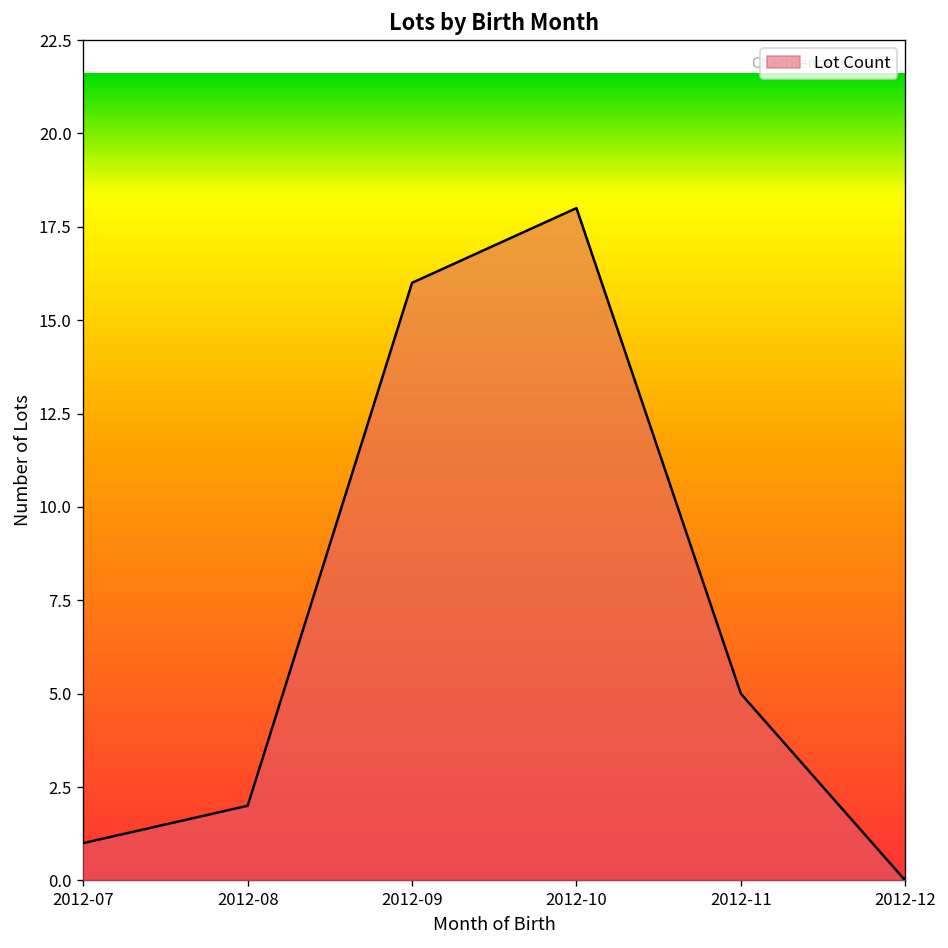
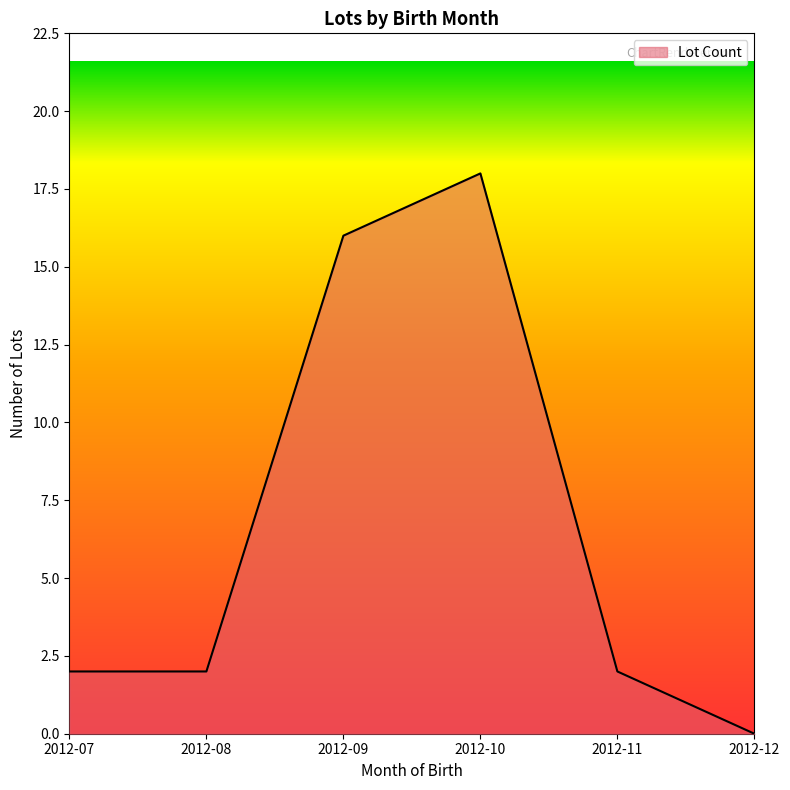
2012-07: 1 -> 2
2012-11: 5 -> 2
